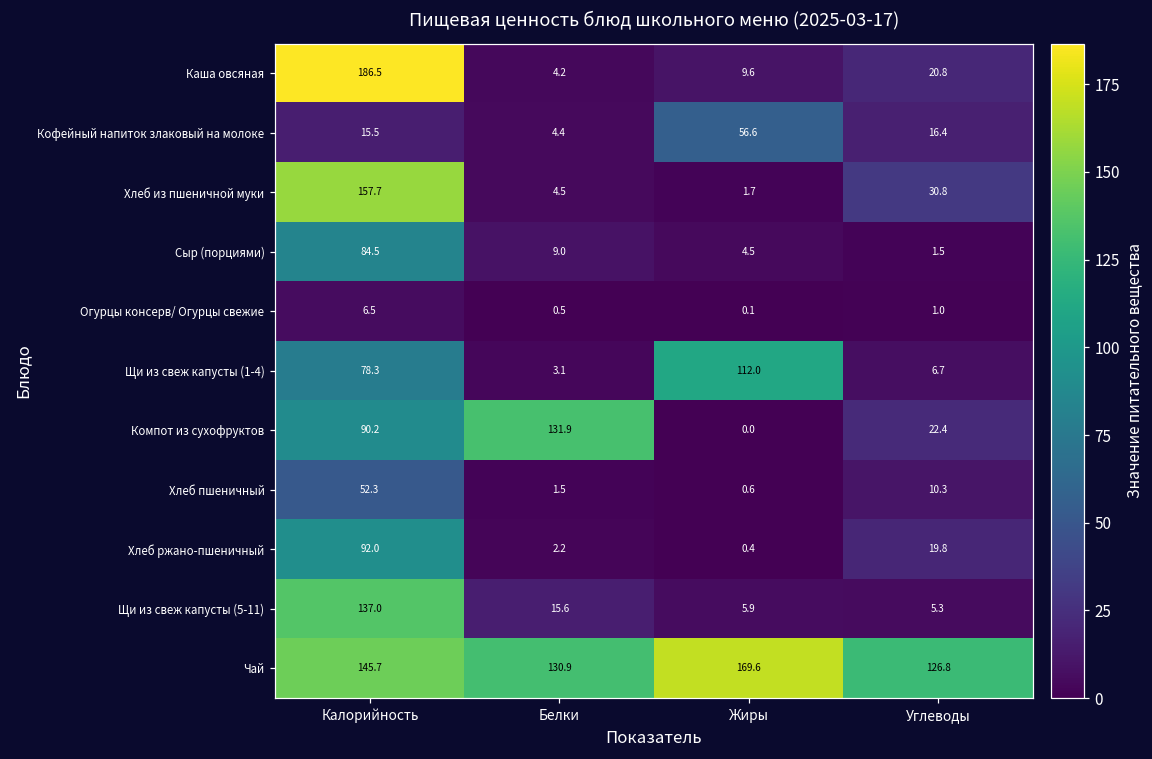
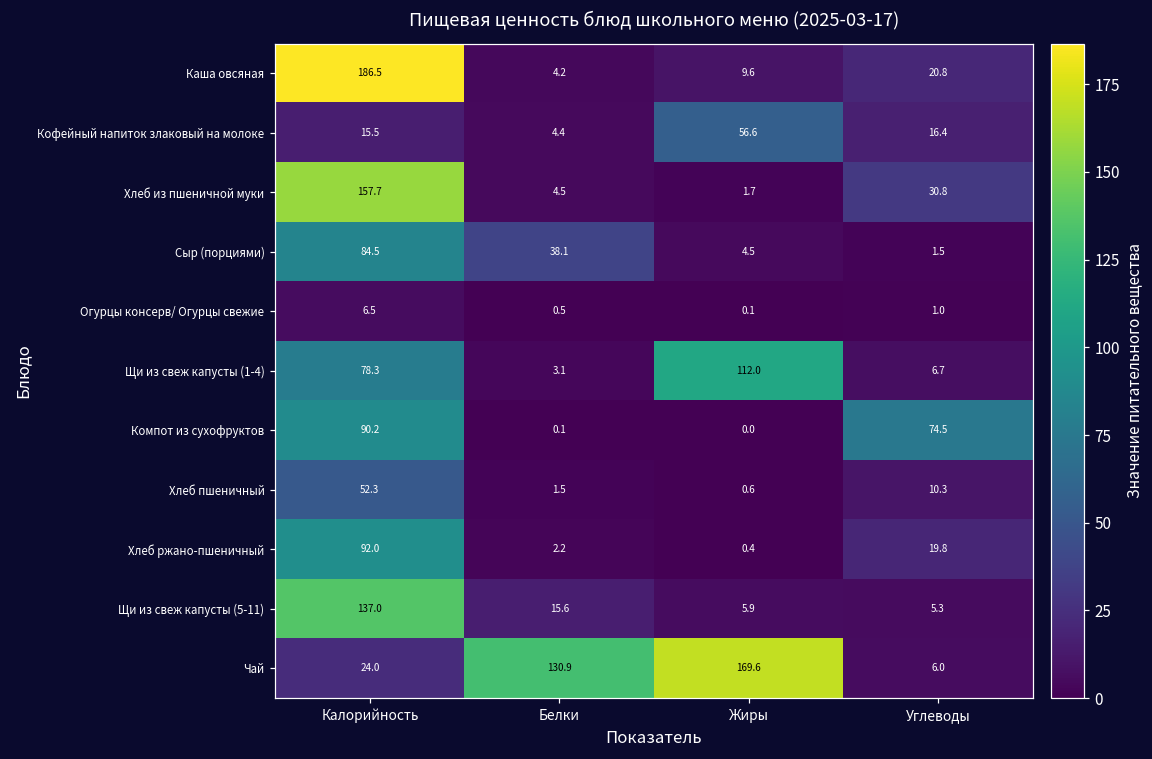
Сыр (порциями), Белки: 9.0 -> 38.1
Компот из сухофруктов, Белки: 131.9 -> 0.1
Компот из сухофруктов, Углеводы: 22.4 -> 74.5
Чай, Калорийность: 145.7 -> 24.0
Чай, Углеводы: 126.8 -> 6.0
